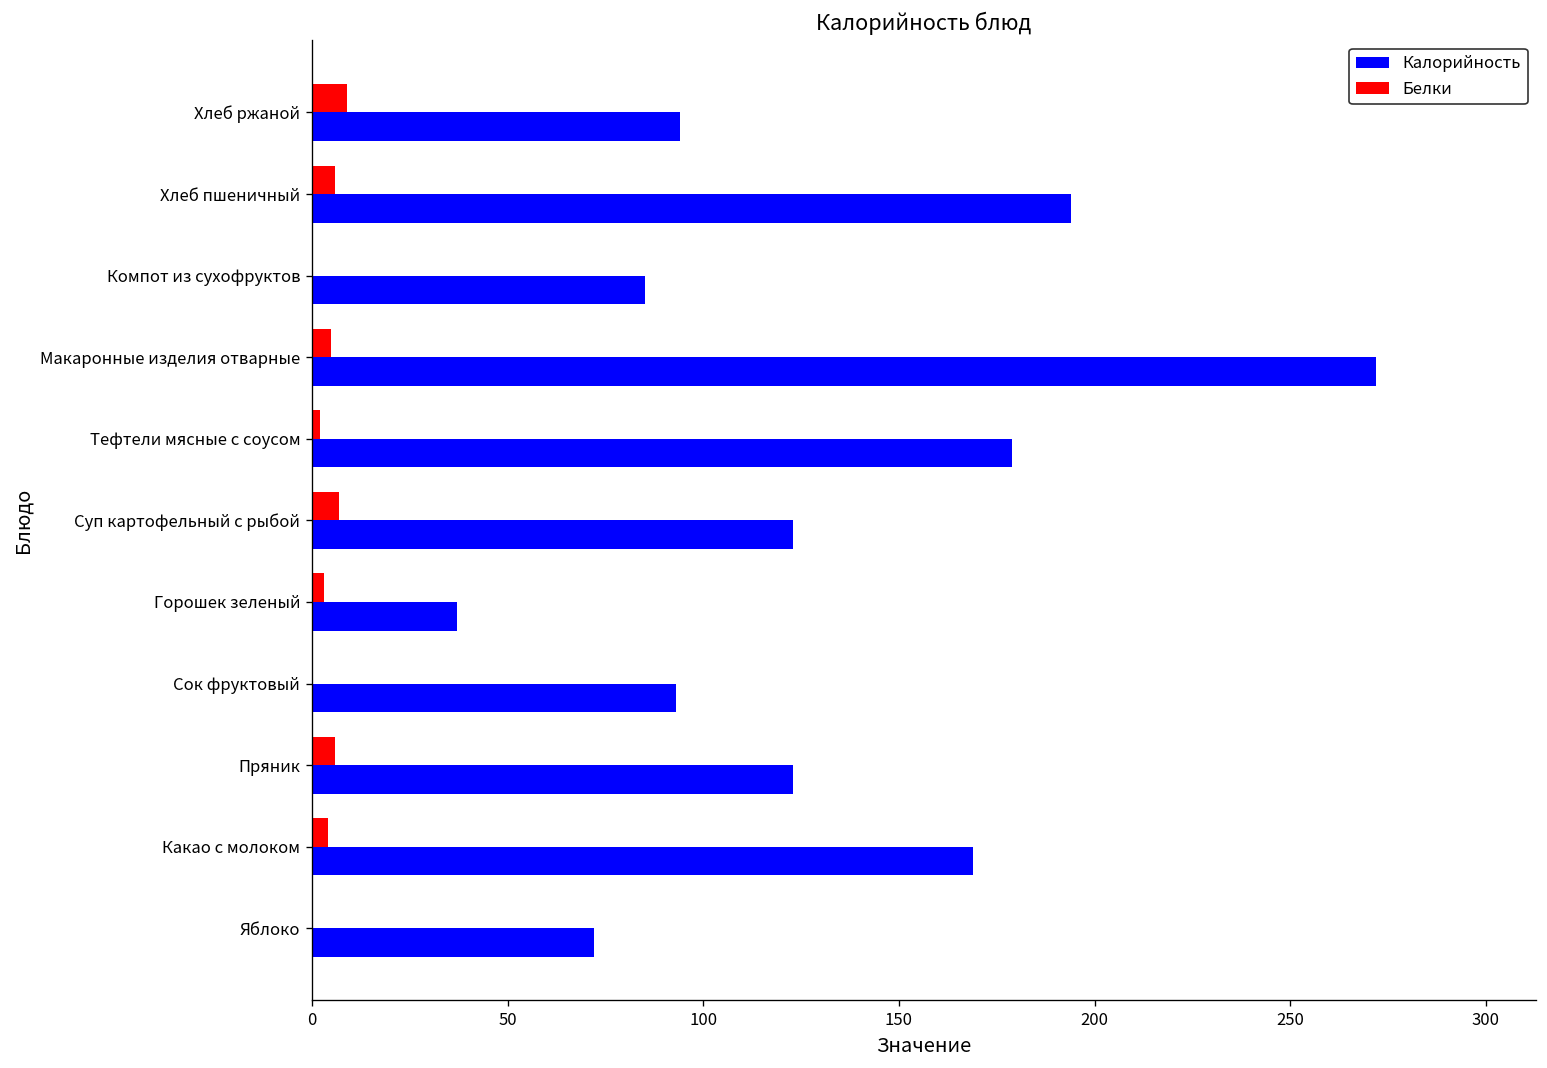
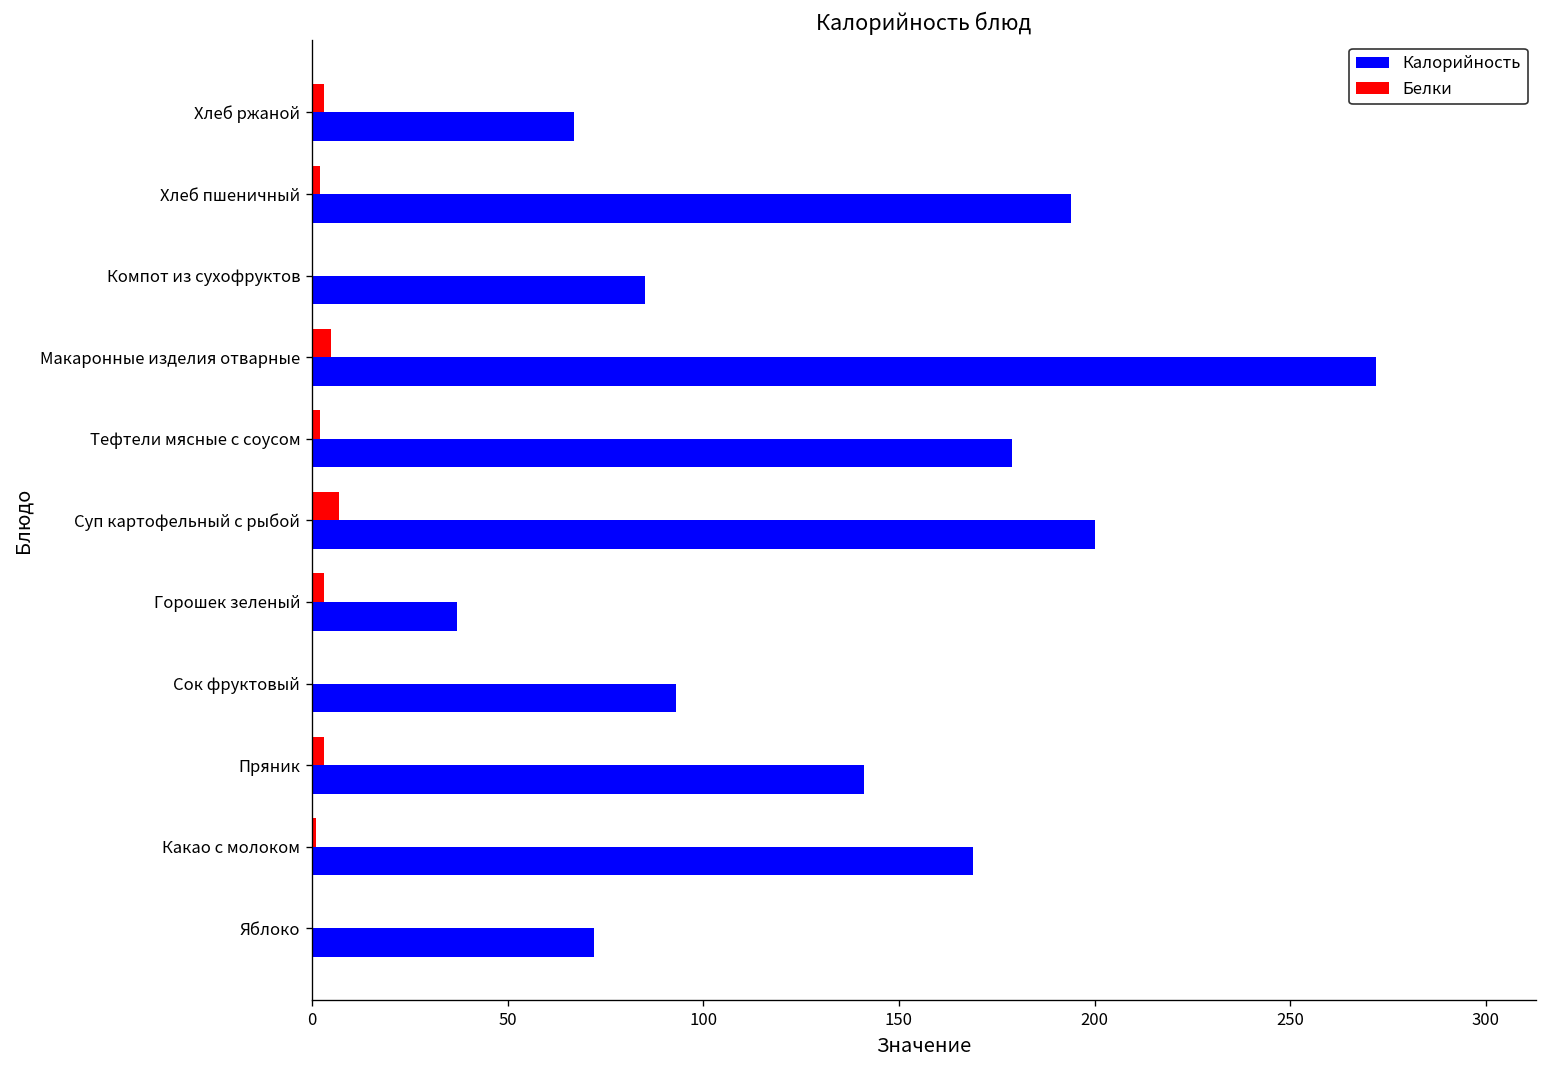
Белки, Хлеб ржаной: 9 -> 3
Калорийность, Хлеб ржаной: 94 -> 67
Белки, Хлеб пшеничный: 6 -> 2
Калорийность, Суп картофельный с рыбой: 123 -> 200
Белки, Пряник: 6 -> 3
Калорийность, Пряник: 123 -> 141
Белки, Какао с молоком: 4 -> 1
